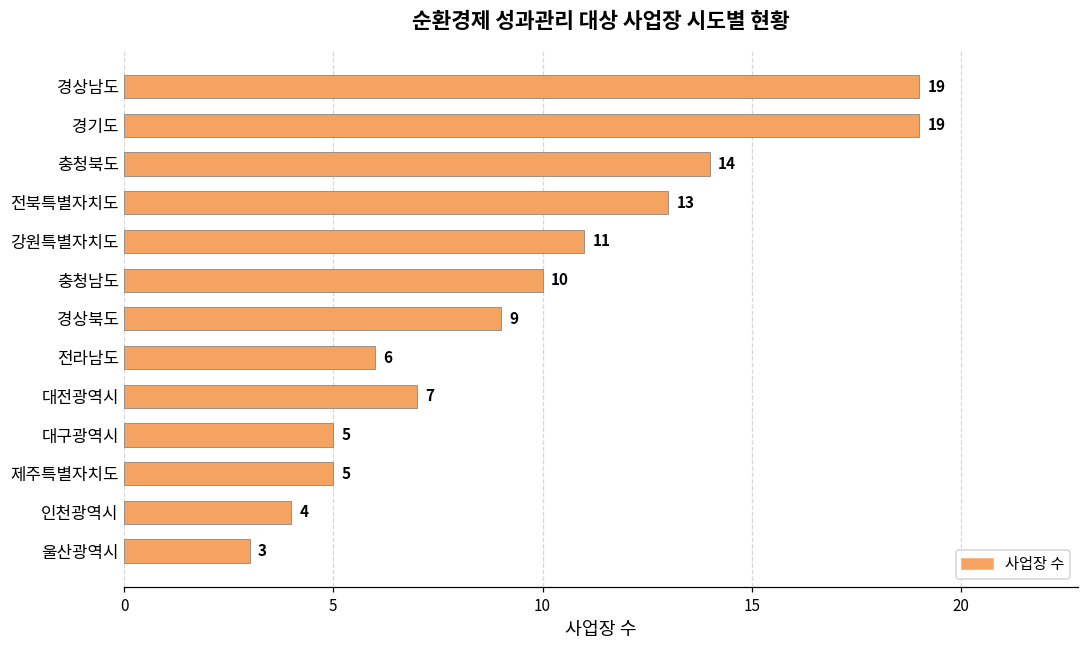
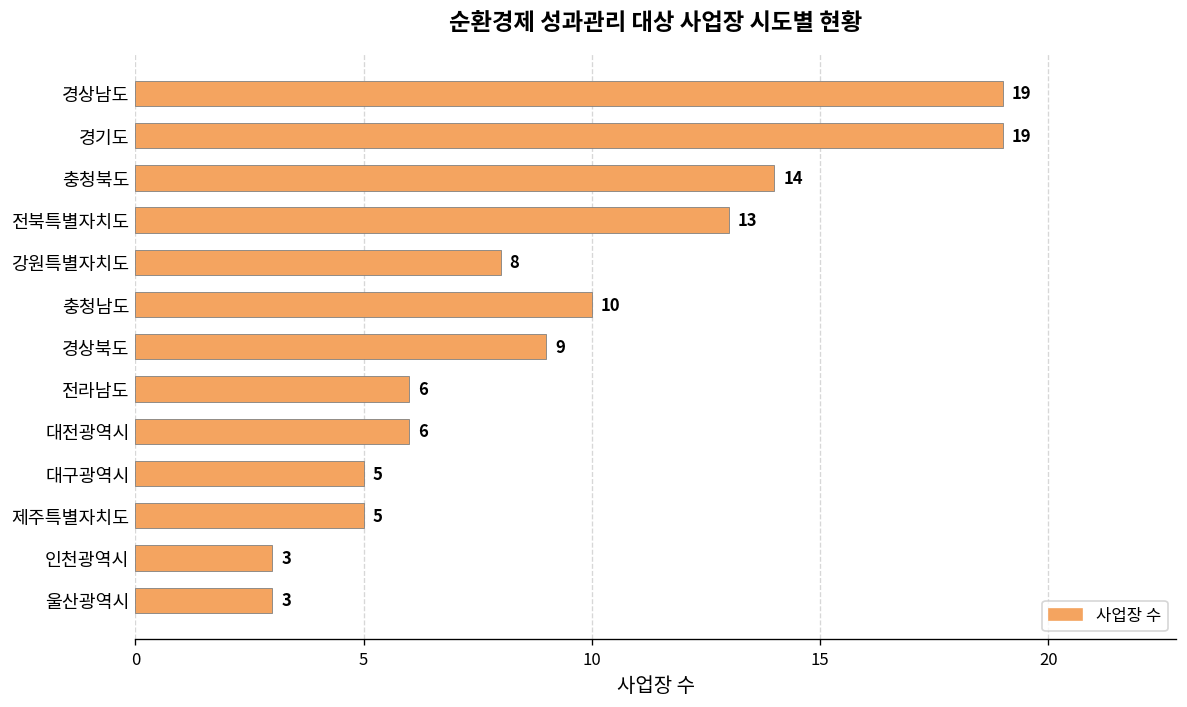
강원특별자치도: 11 -> 8
대전광역시: 7 -> 6
인천광역시: 4 -> 3
